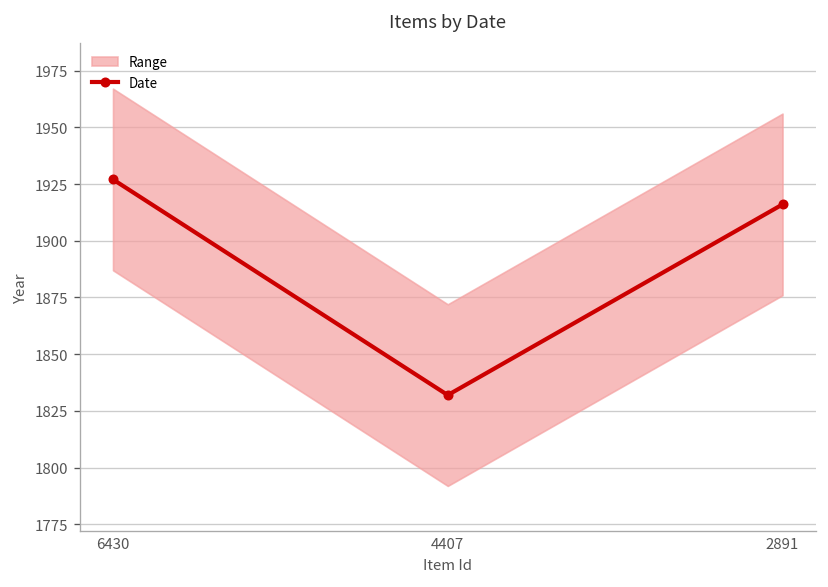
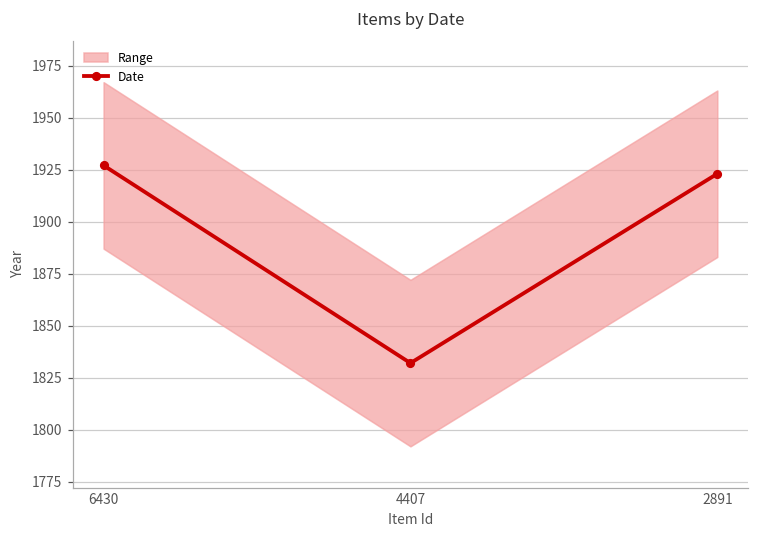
Date, 2891: 1916 -> 1923
